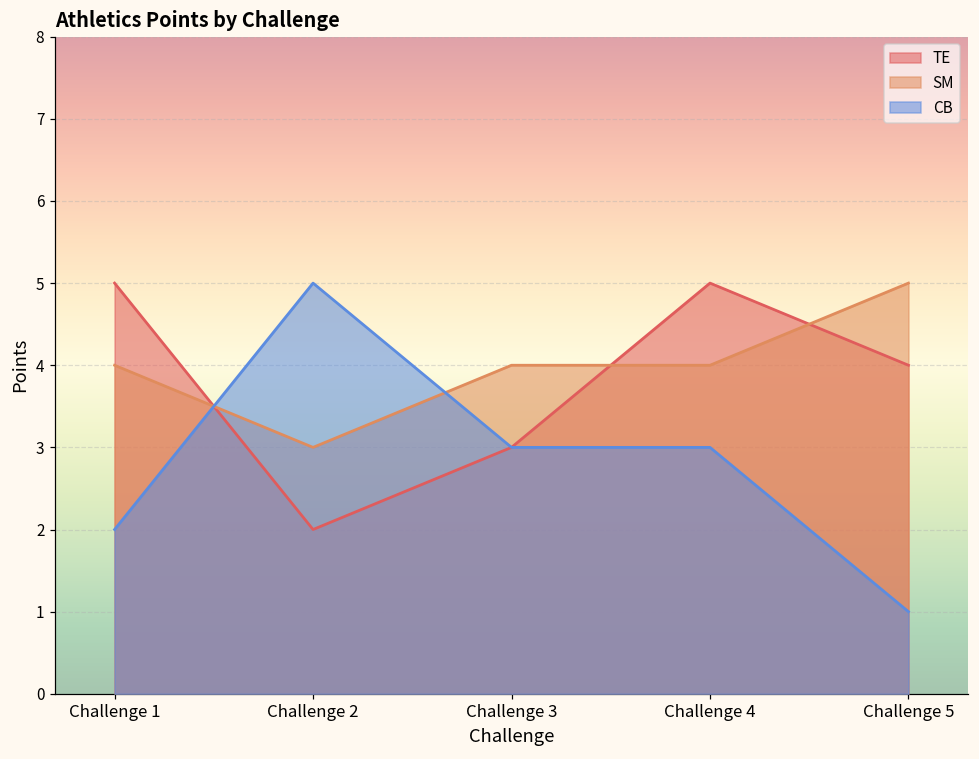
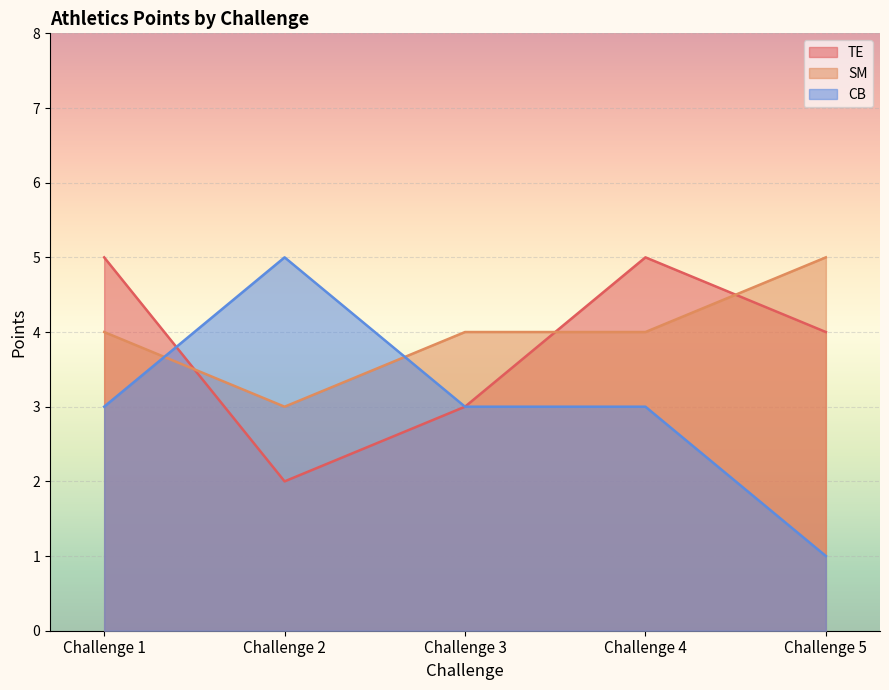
CB, Challenge 1: 2 -> 3
